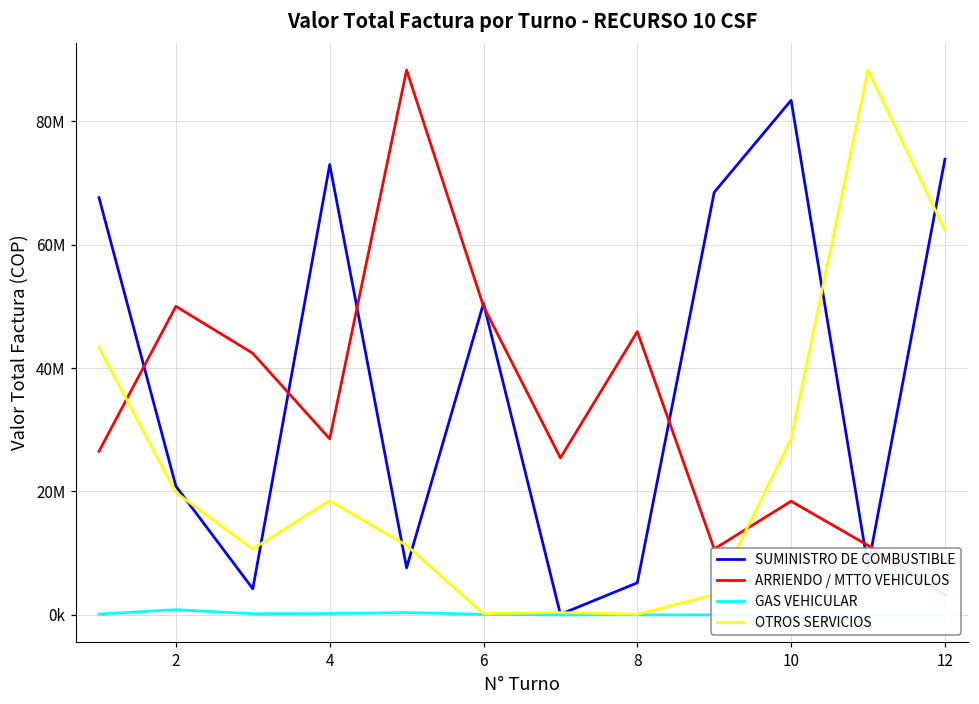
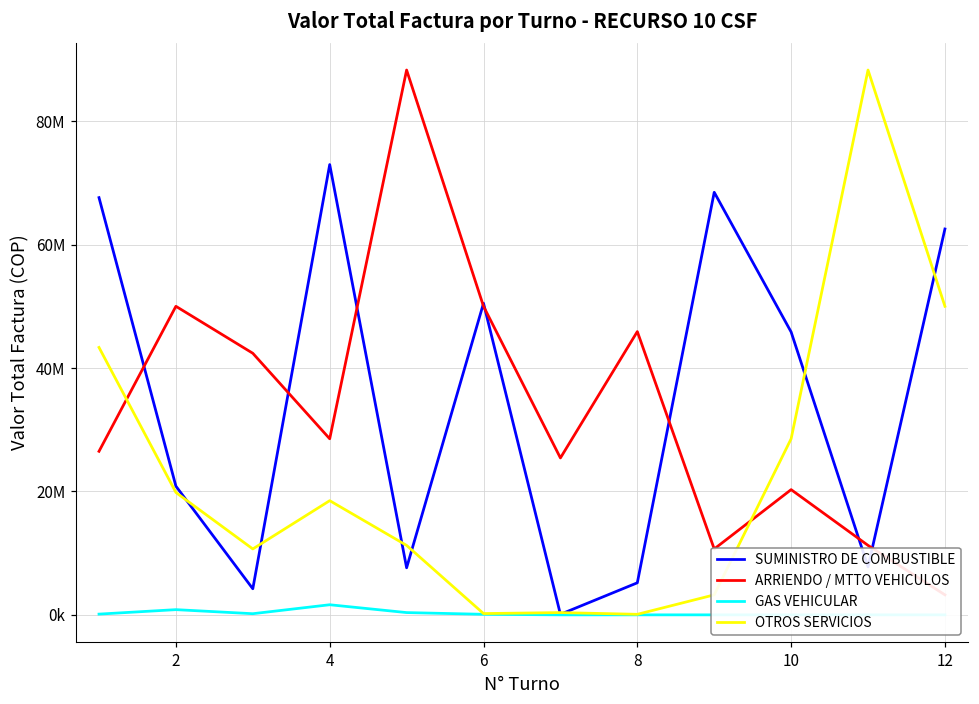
GAS VEHICULAR, 4: 0 -> 2000000
SUMINISTRO DE COMBUSTIBLE, 10: 83000000 -> 46000000
ARRIENDO / MTTO VEHICULOS, 10: 18000000 -> 20000000
SUMINISTRO DE COMBUSTIBLE, 12: 74000000 -> 63000000
OTROS SERVICIOS, 12: 62000000 -> 50000000
